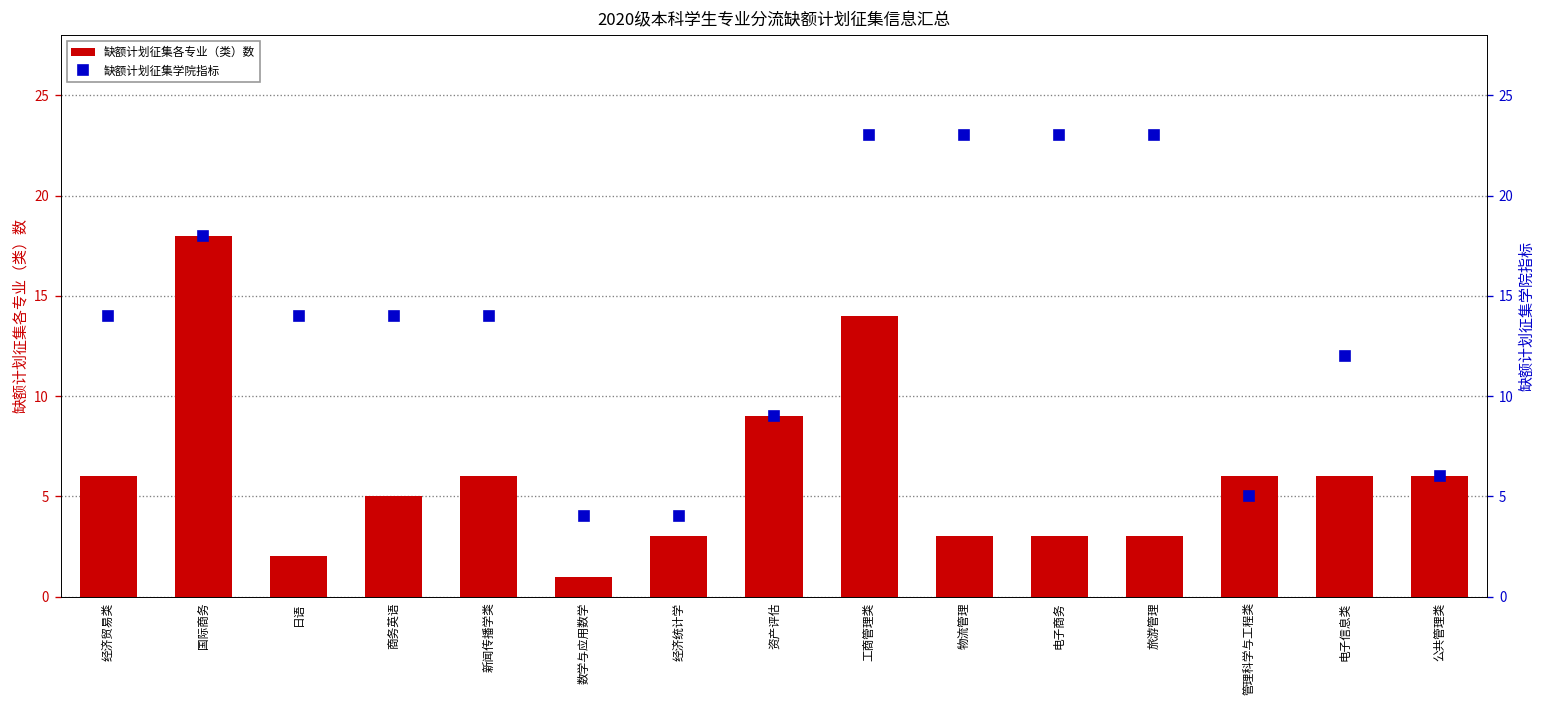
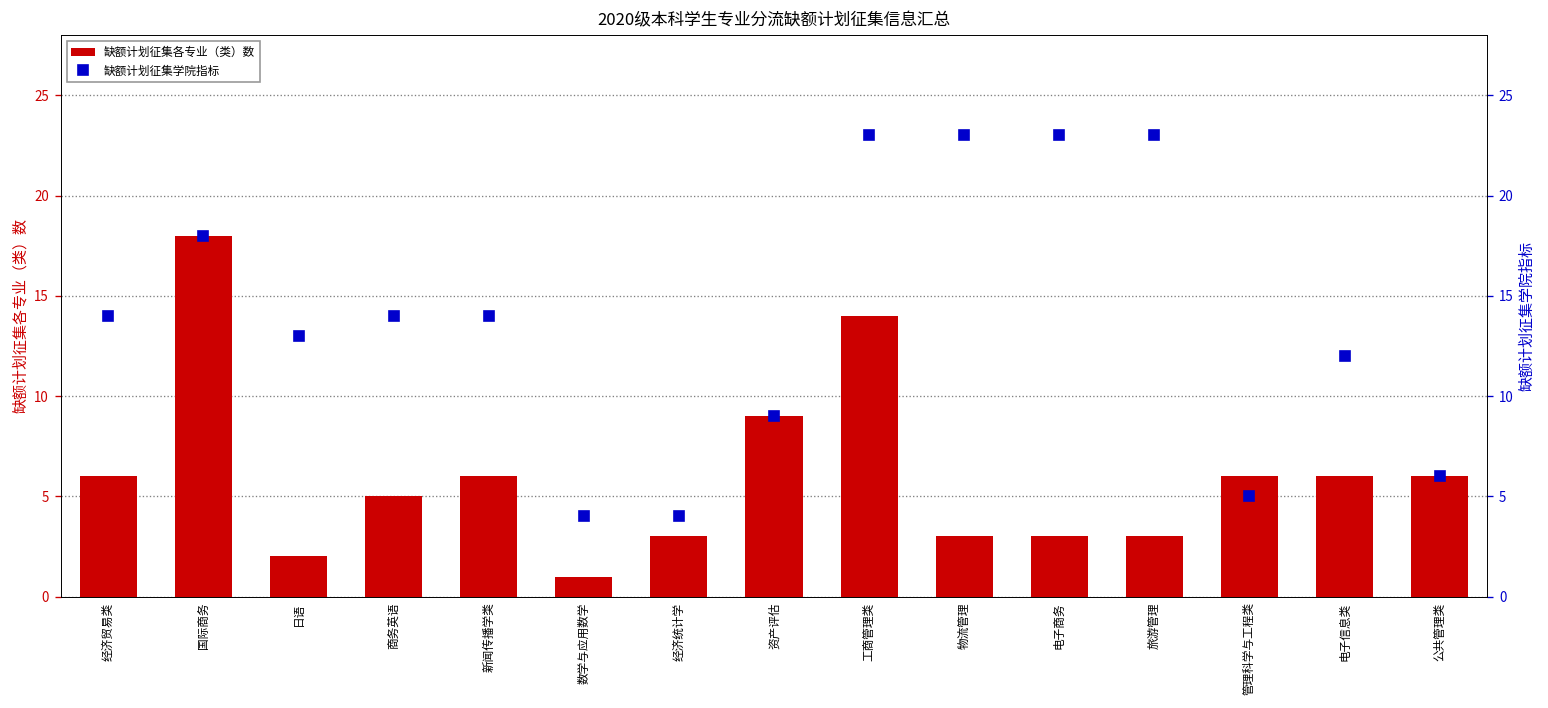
缺额计划征集学院指标, 日语: 14 -> 13
